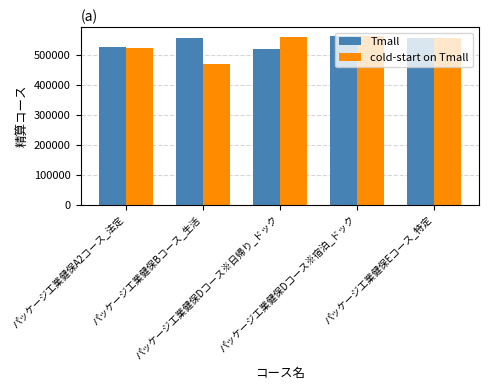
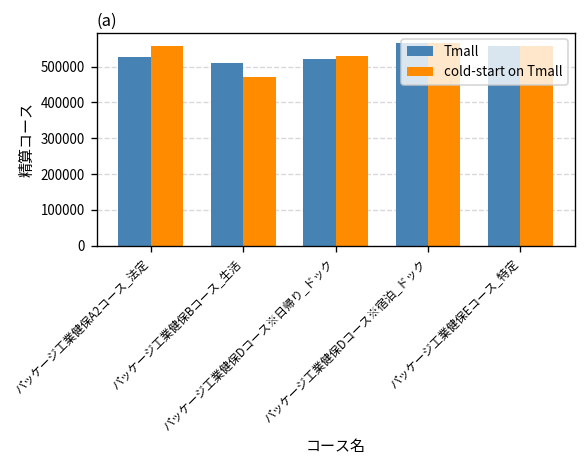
cold-start on Tmall, パッケージ工業健保A2コース_法定: 530000 -> 560000
Tmall, パッケージ工業健保Bコース_生活: 560000 -> 510000
cold-start on Tmall, パッケージ工業健保Dコース※日帰り_ドック: 560000 -> 530000
